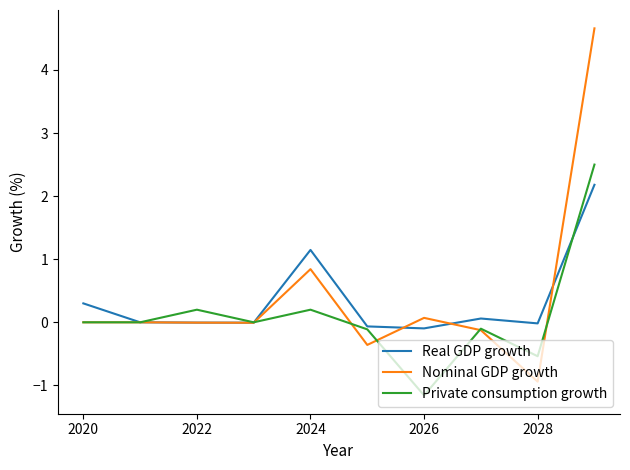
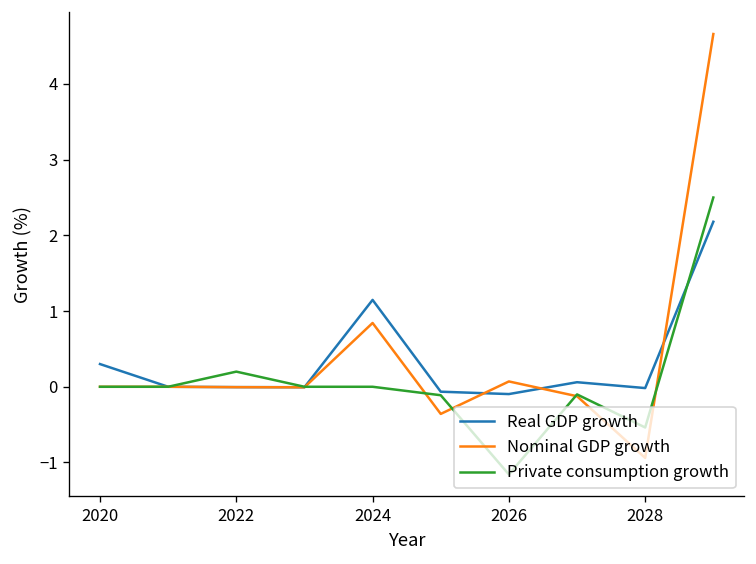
Private consumption growth, 2024: 0.2 -> 0.0
